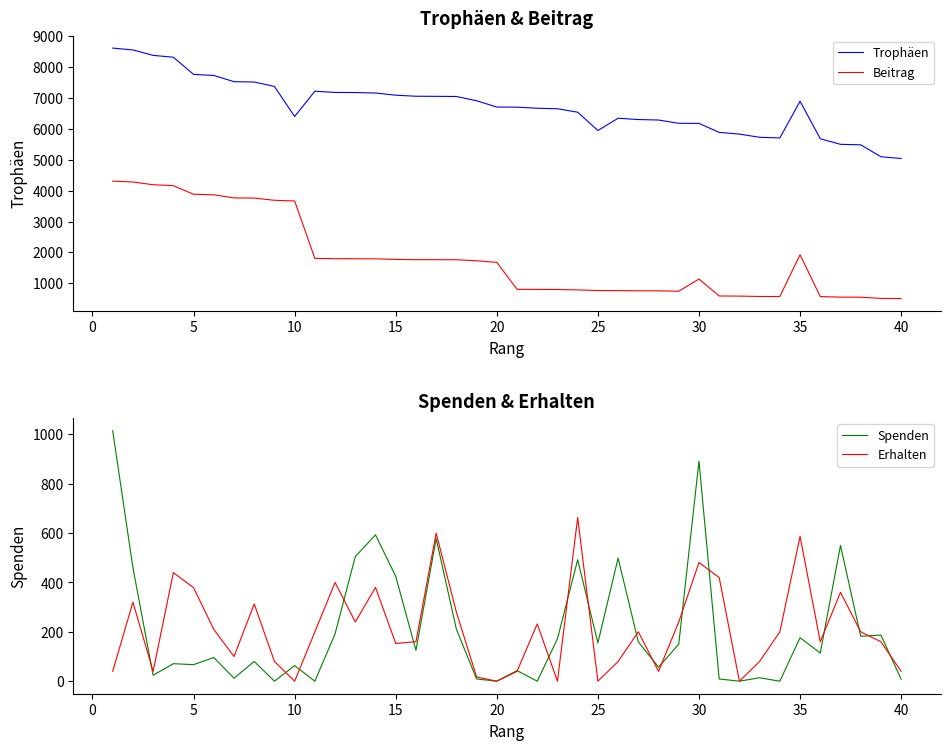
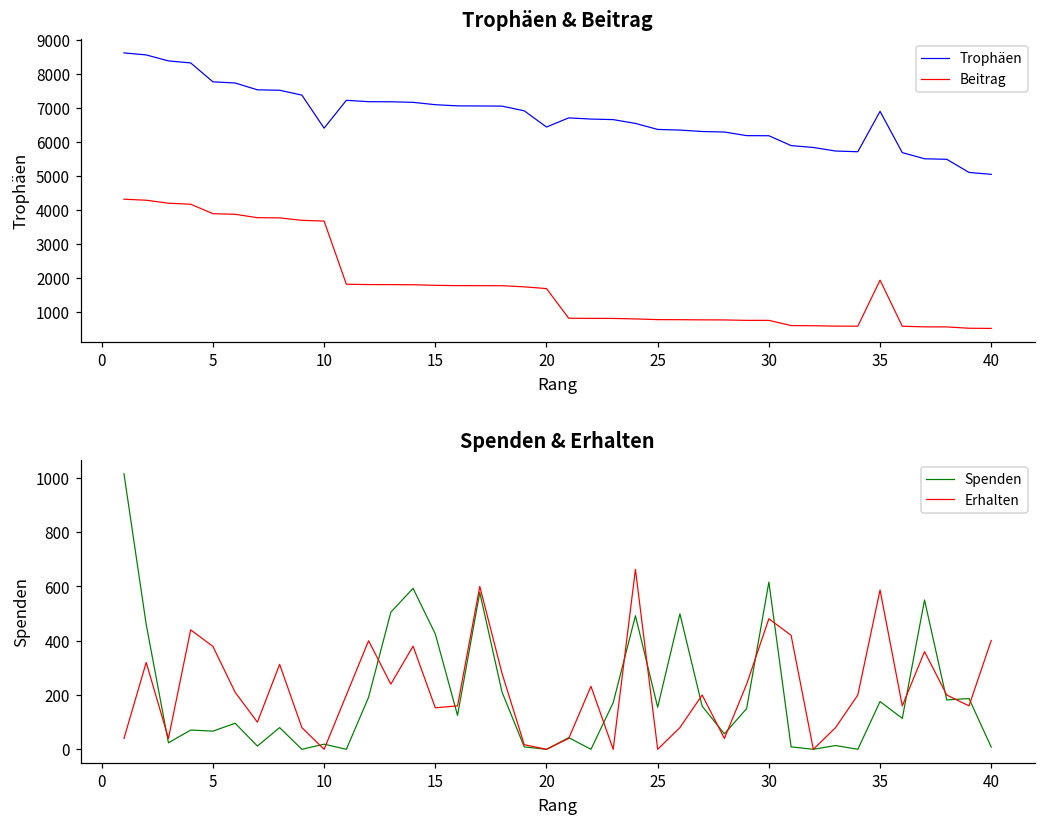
Trophäen & Beitrag, Trophäen, 20: 6700 -> 6400
Trophäen & Beitrag, Trophäen, 25: 5900 -> 6400
Trophäen & Beitrag, Beitrag, 30: 1100 -> 700
Spenden & Erhalten, Spenden, 10: 60 -> 20
Spenden & Erhalten, Spenden, 30: 890 -> 620
Spenden & Erhalten, Erhalten, 40: 40 -> 400
